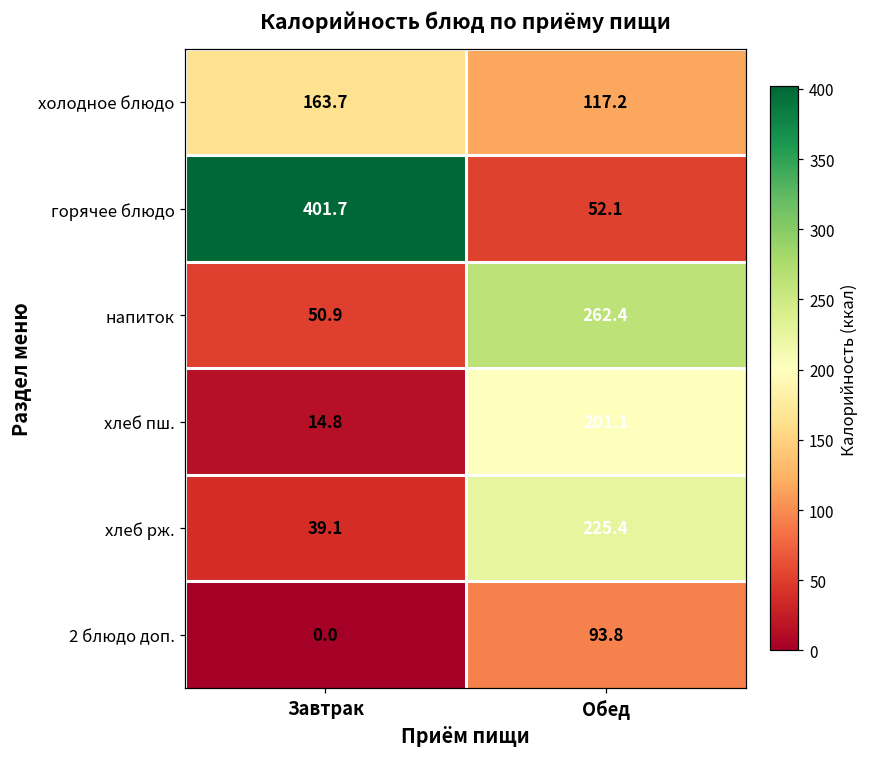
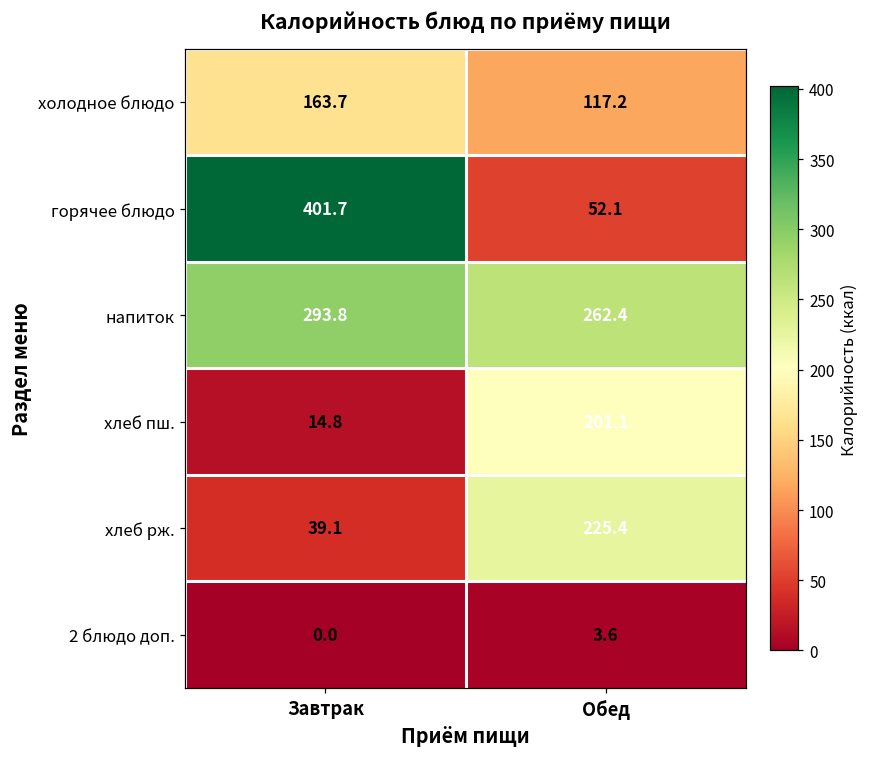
напиток, Завтрак: 50.9 -> 293.8
2 блюдо доп., Обед: 93.8 -> 3.6
